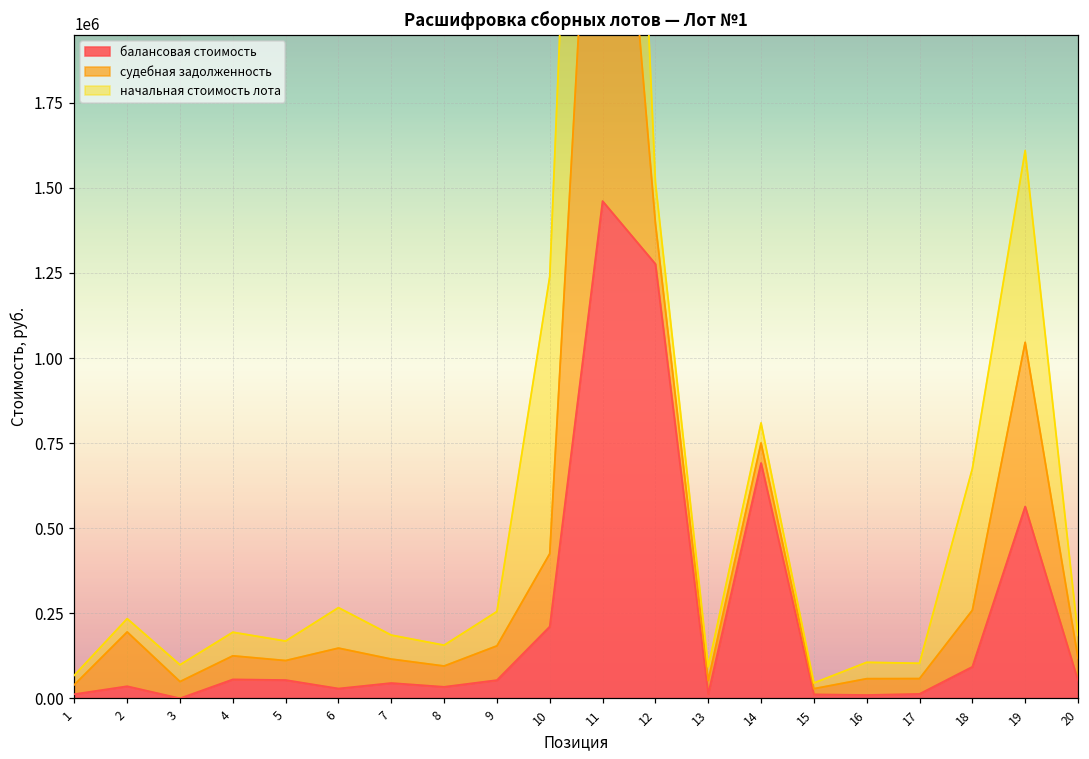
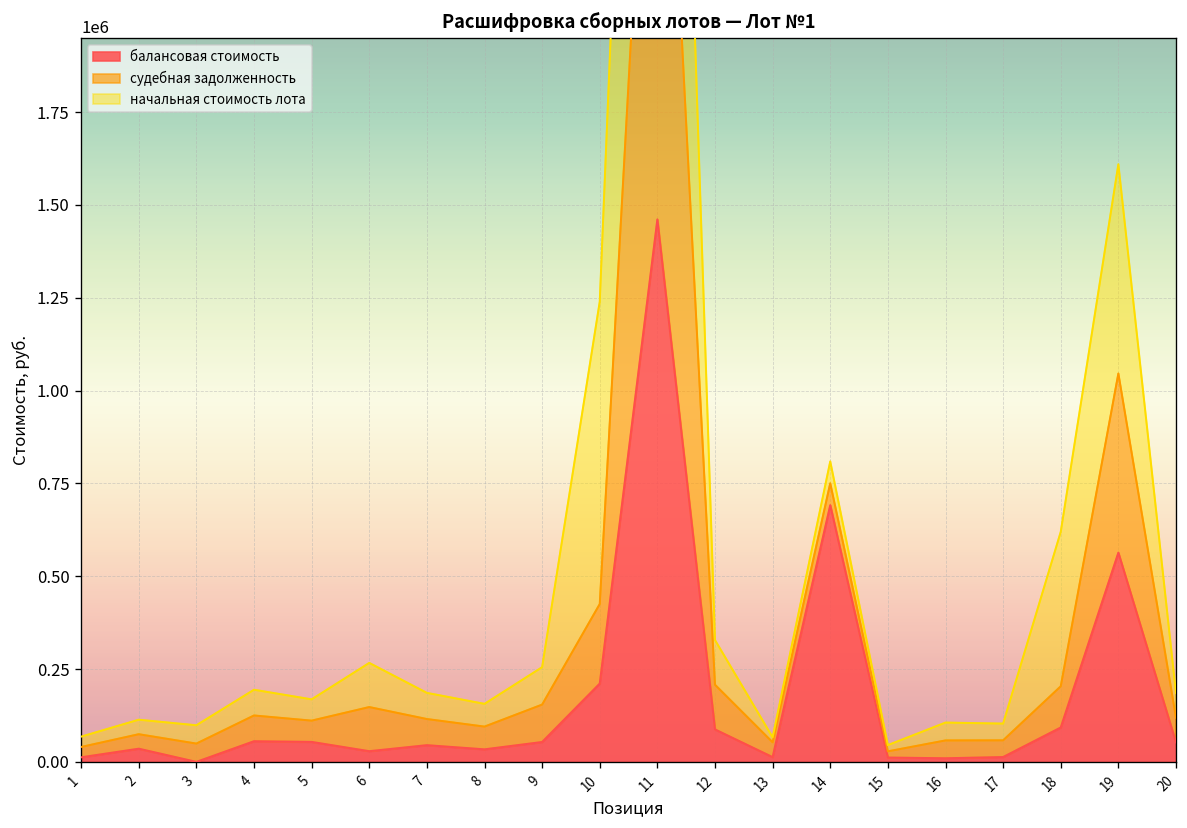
судебная задолженность, 2: 160000 -> 40000
балансовая стоимость, 12: 1280000 -> 90000
начальная стоимость лота, 13: 40000 -> 10000
судебная задолженность, 18: 170000 -> 110000
